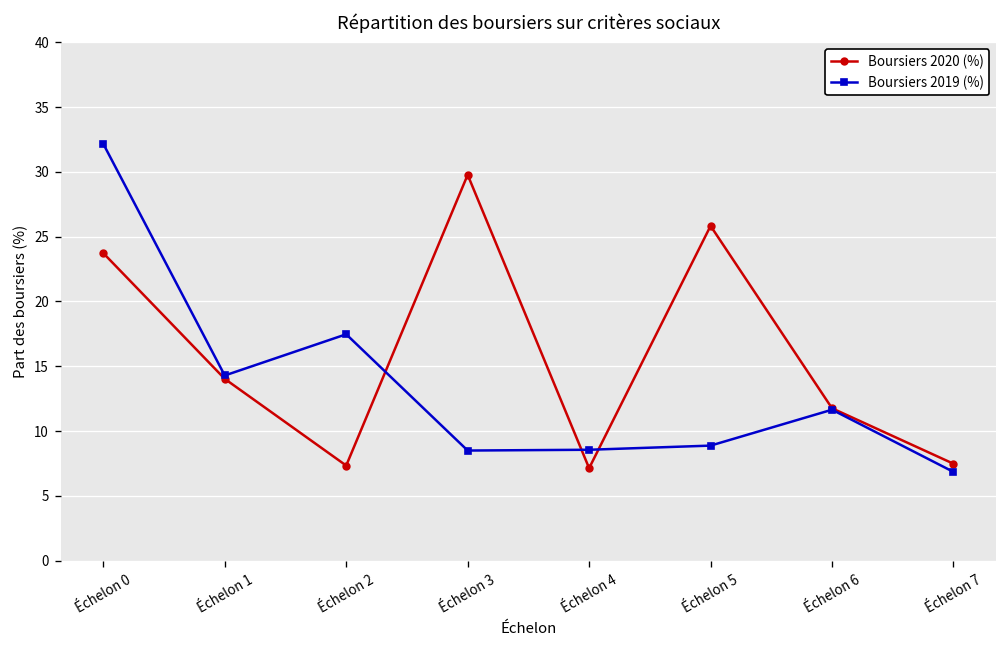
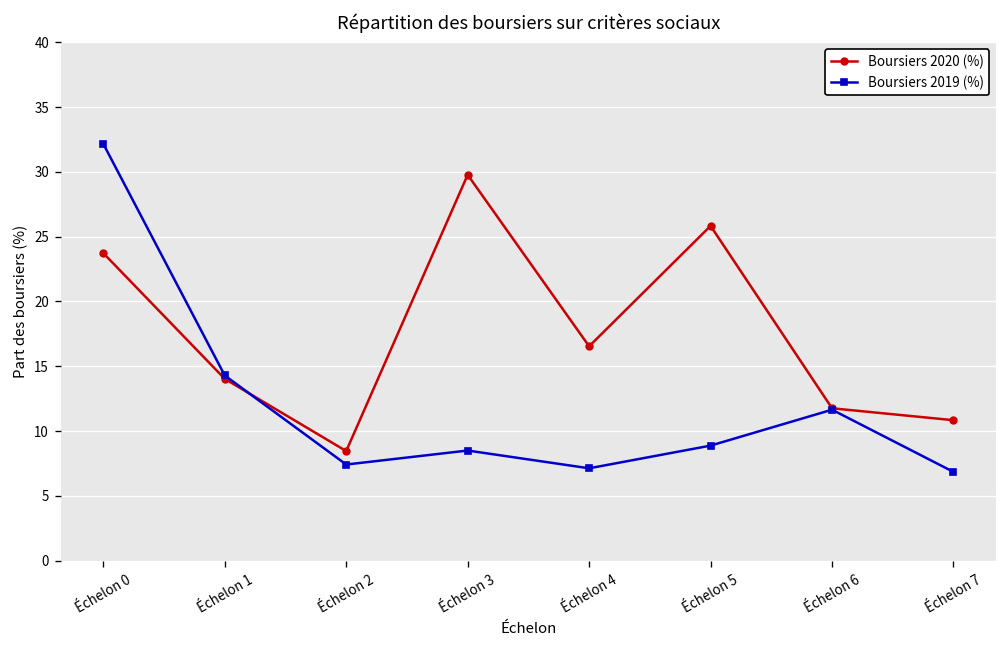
Boursiers 2020 (%), Échelon 2: 7.3 -> 8.5
Boursiers 2019 (%), Échelon 2: 17.5 -> 7.4
Boursiers 2020 (%), Échelon 4: 7.1 -> 16.5
Boursiers 2019 (%), Échelon 4: 8.6 -> 7.1
Boursiers 2020 (%), Échelon 7: 7.5 -> 10.8
